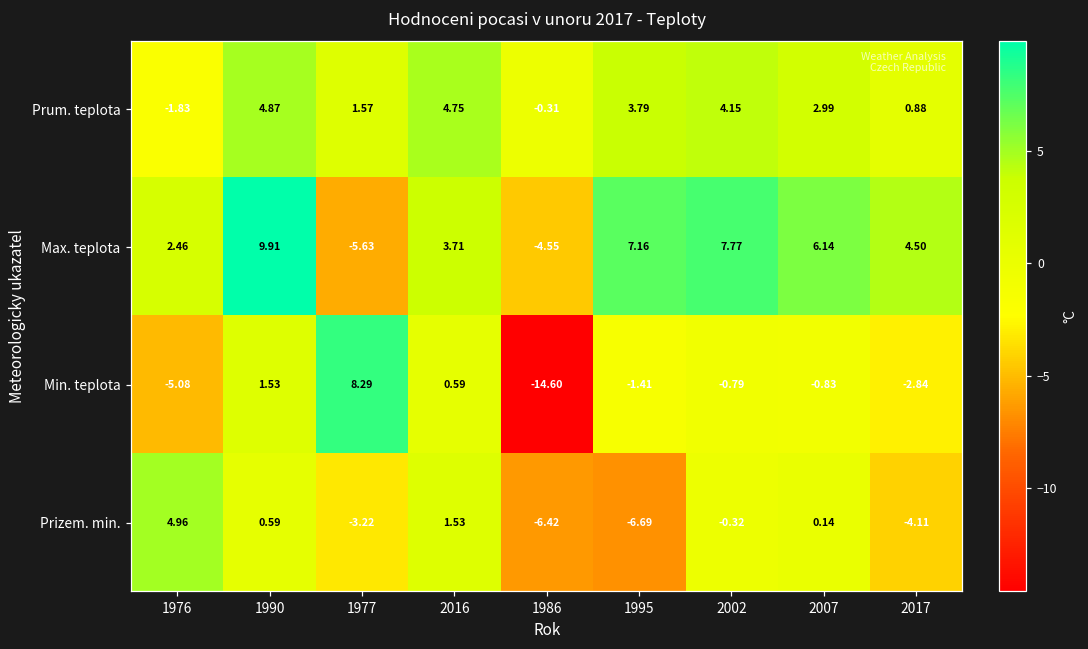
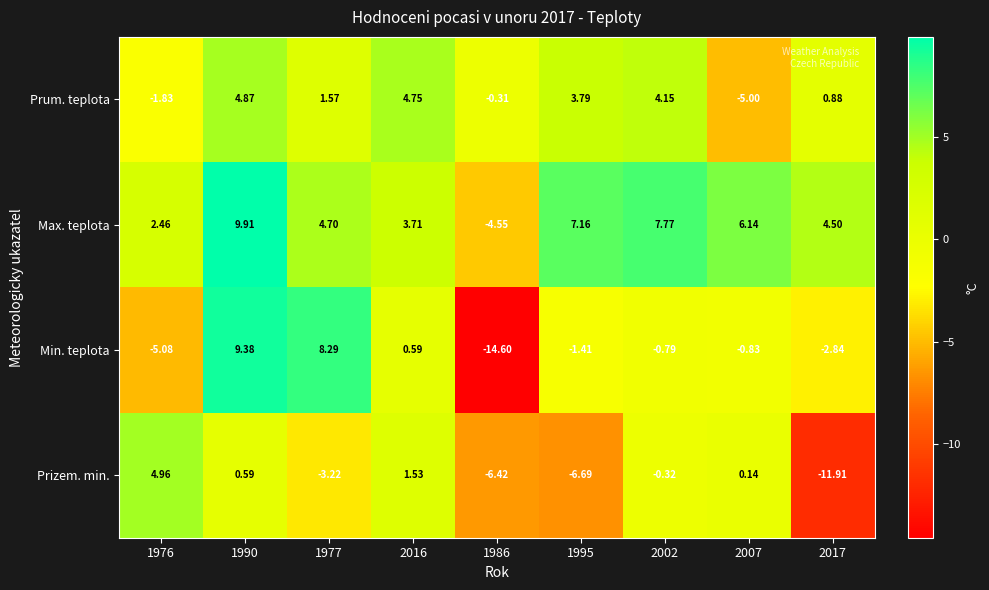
Prum. teplota, 2007: 2.99 -> -5.00
Max. teplota, 1977: -5.63 -> 4.70
Min. teplota, 1990: 1.53 -> 9.38
Prizem. min., 2017: -4.11 -> -11.91
